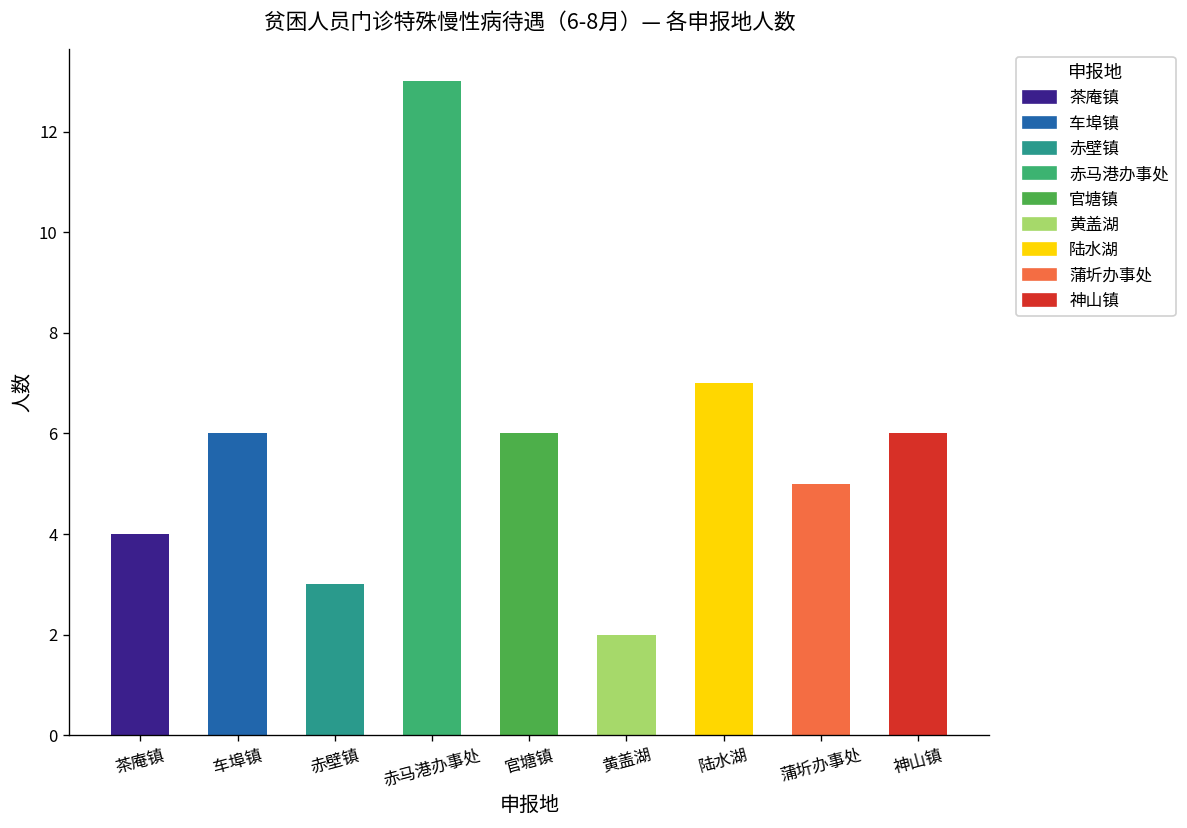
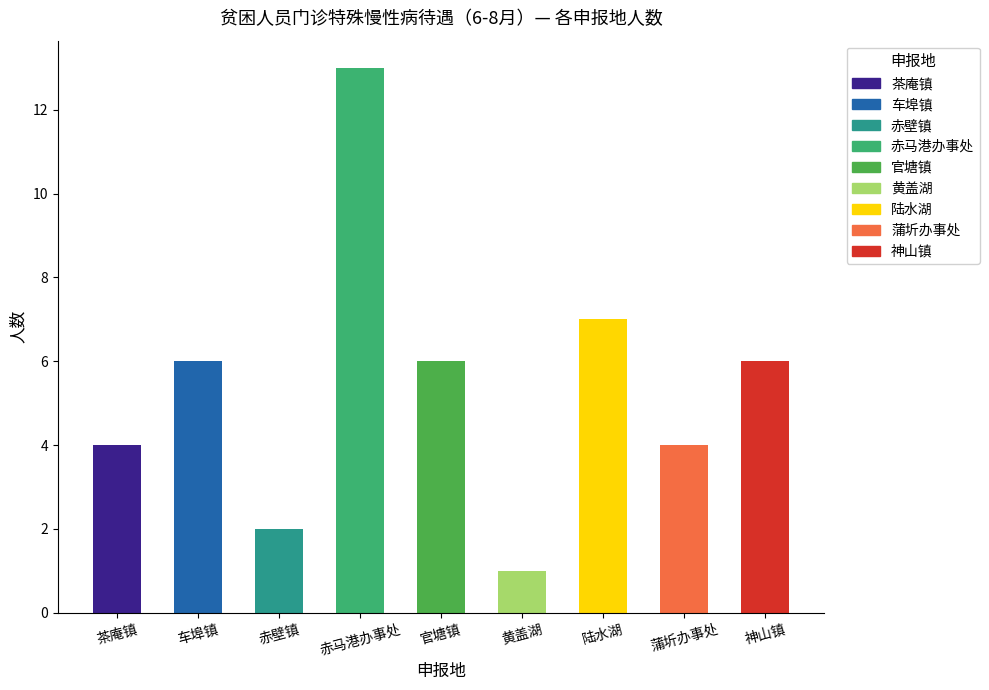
赤壁镇: 3 -> 2
黄盖湖: 2 -> 1
蒲圻办事处: 5 -> 4
